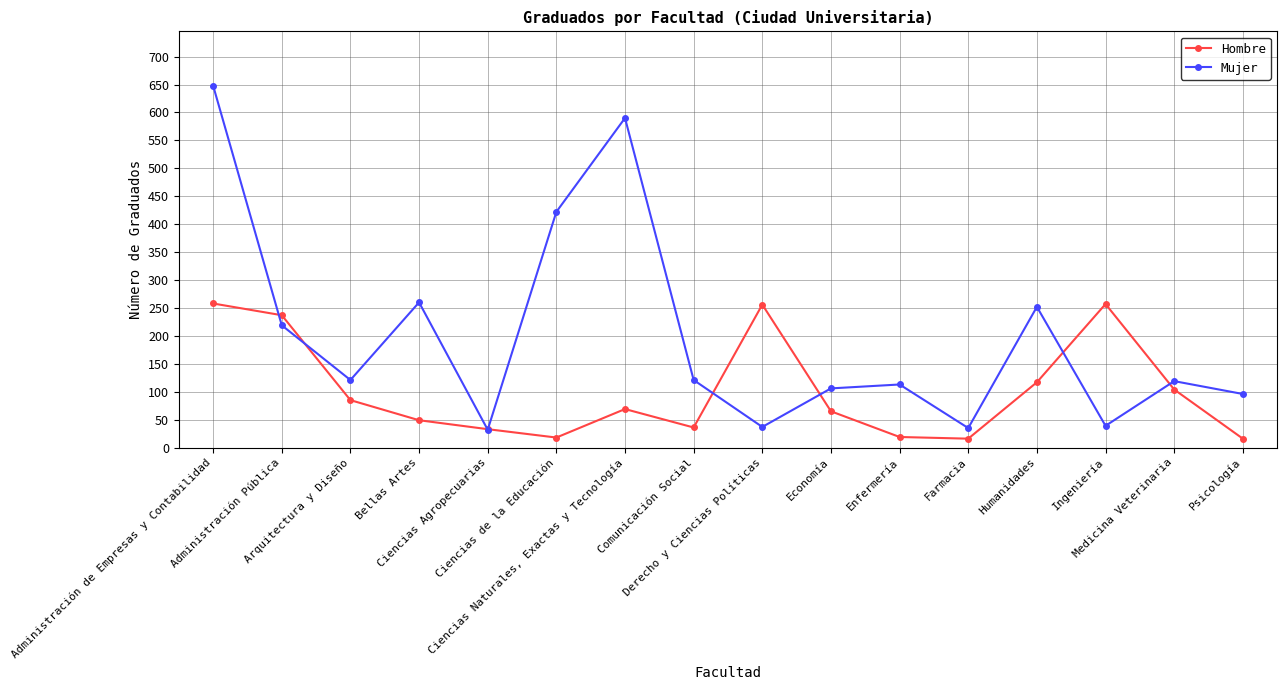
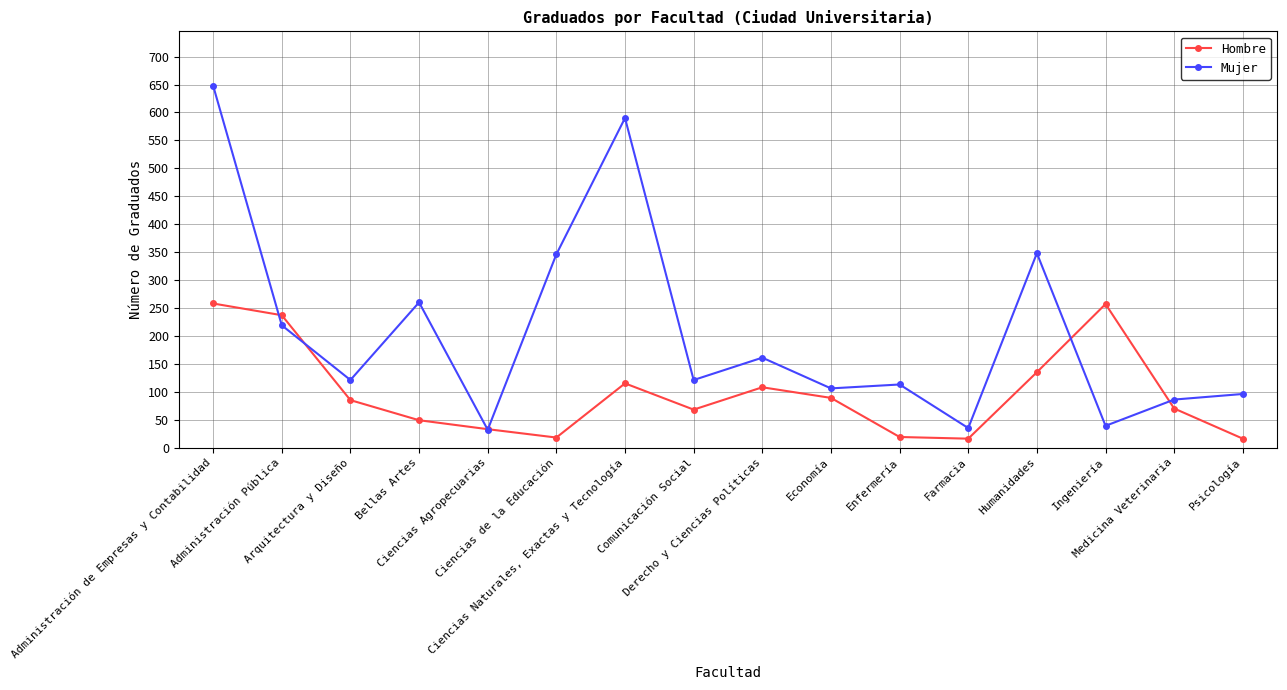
Mujer, Ciencias de la Educación: 420 -> 350
Hombre, Ciencias Naturales, Exactas y Tecnología: 70 -> 120
Hombre, Comunicación Social: 40 -> 70
Hombre, Derecho y Ciencias Políticas: 260 -> 110
Mujer, Derecho y Ciencias Políticas: 40 -> 160
Hombre, Economía: 70 -> 90
Hombre, Humanidades: 120 -> 140
Mujer, Humanidades: 250 -> 350
Hombre, Medicina Veterinaria: 100 -> 70
Mujer, Medicina Veterinaria: 120 -> 90
